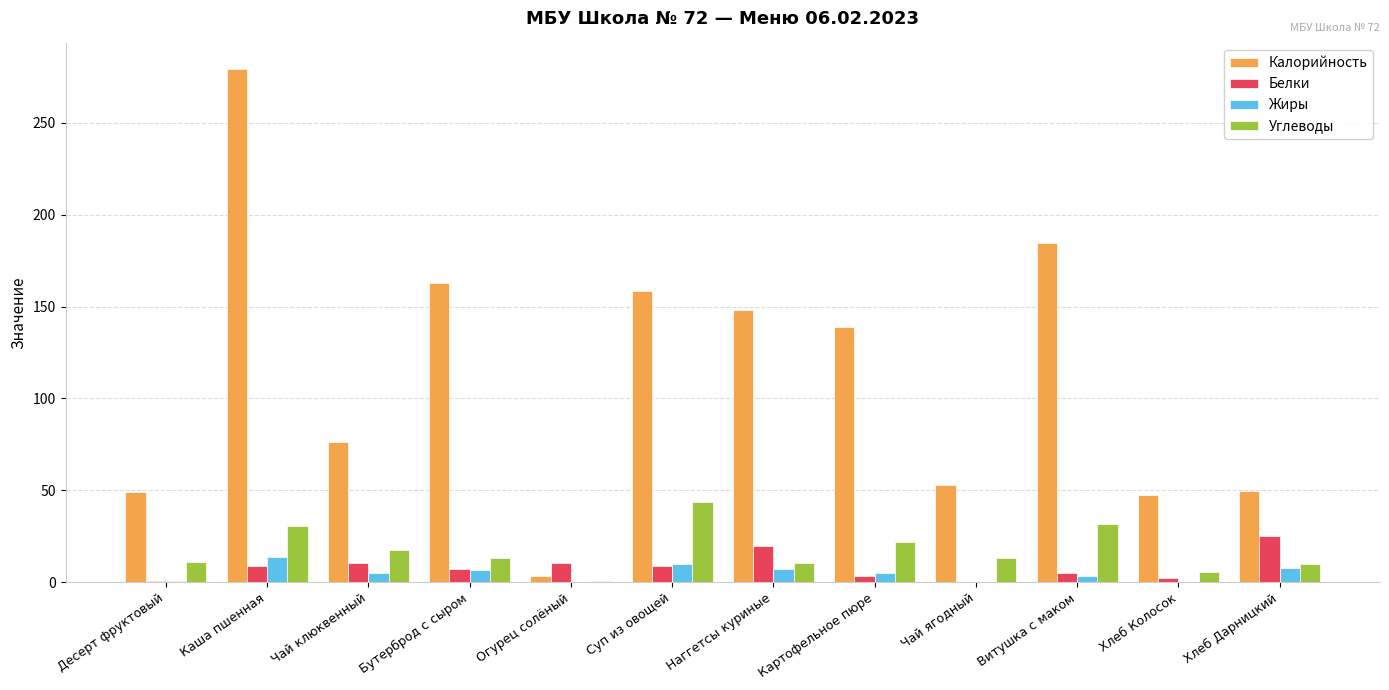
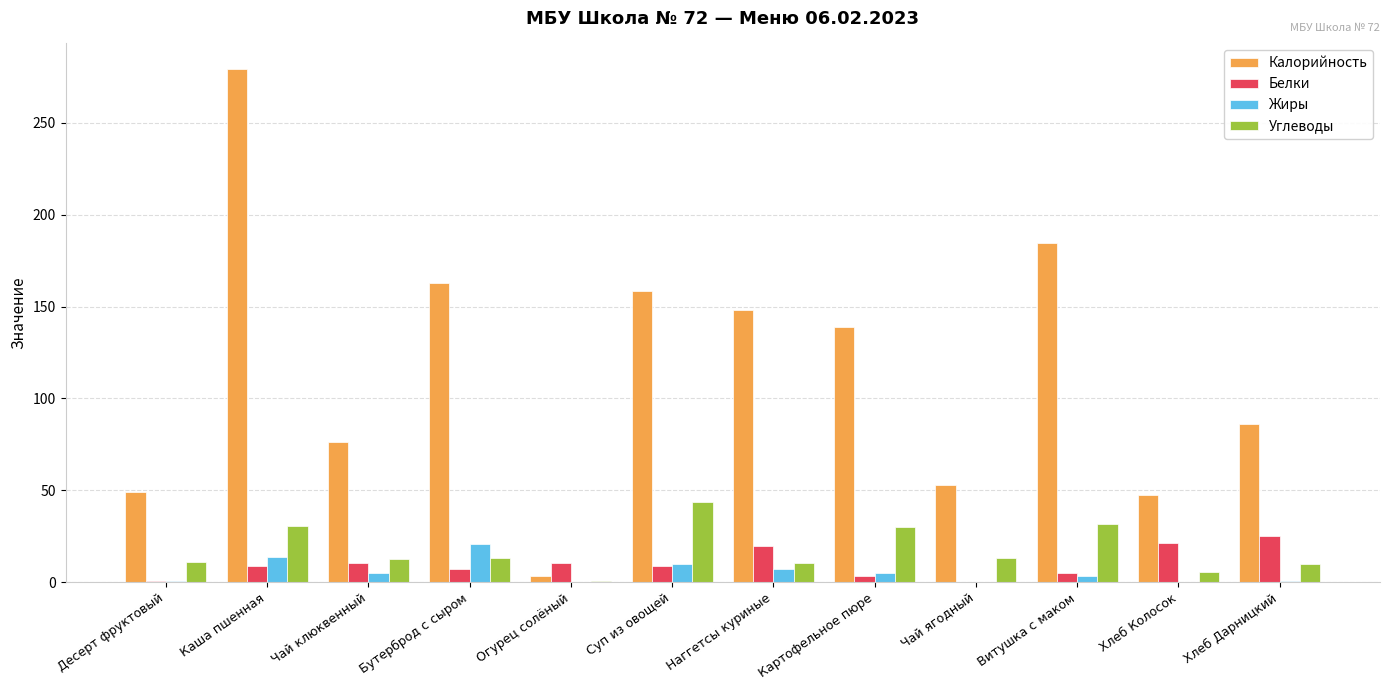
Углеводы, Чай клюквенный: 17 -> 13
Жиры, Бутерброд с сыром: 7 -> 21
Углеводы, Картофельное пюре: 22 -> 30
Белки, Хлеб Колосок: 2 -> 22
Калорийность, Хлеб Дарницкий: 50 -> 86
Жиры, Хлеб Дарницкий: 8 -> 0
